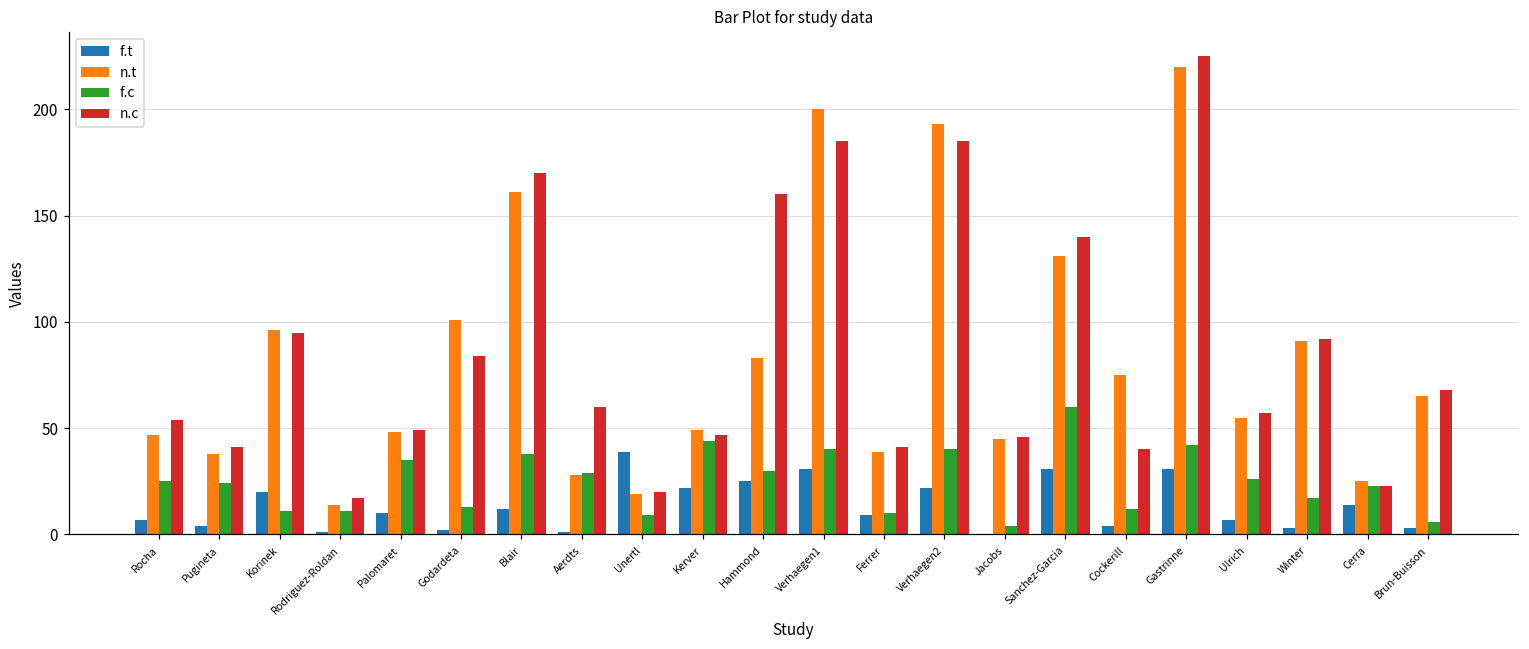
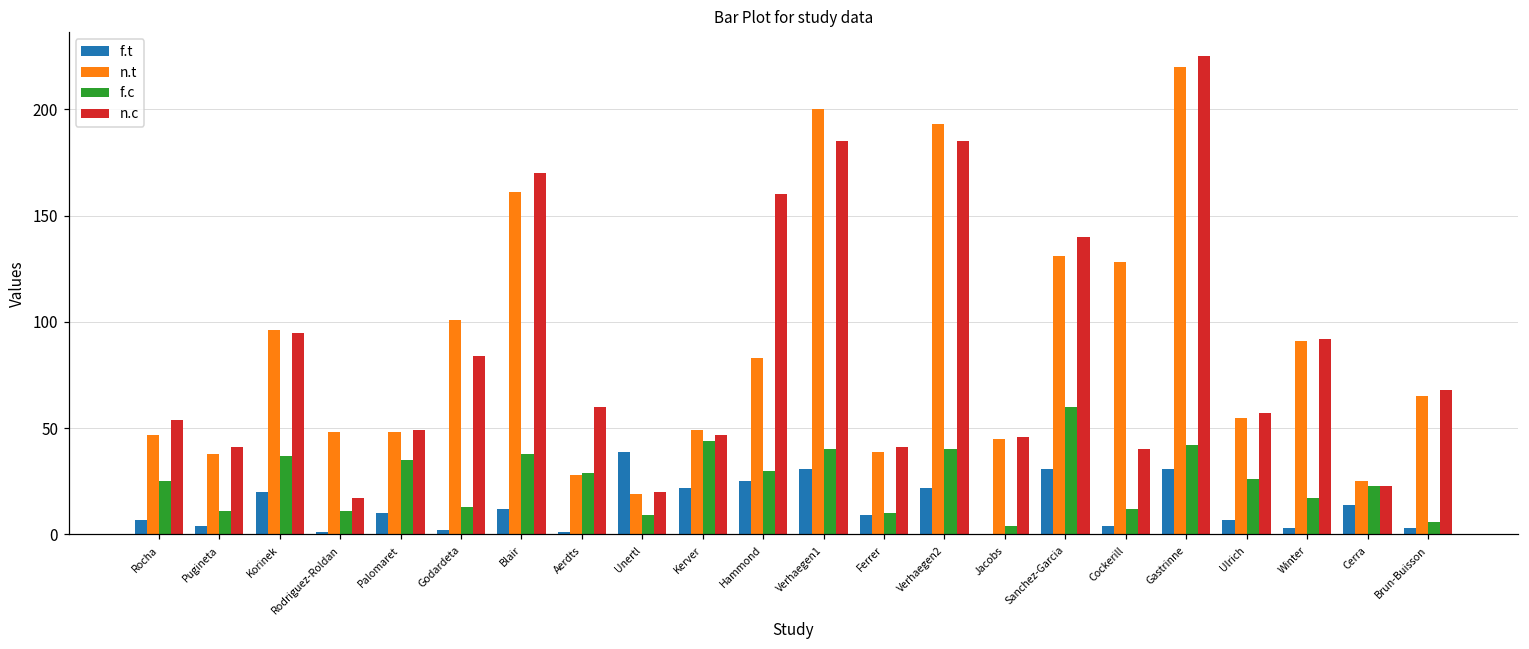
f.c, Pugineta: 24 -> 11
f.c, Korinek: 11 -> 37
n.t, Rodriguez-Roldan: 14 -> 48
n.t, Cockerill: 75 -> 128
